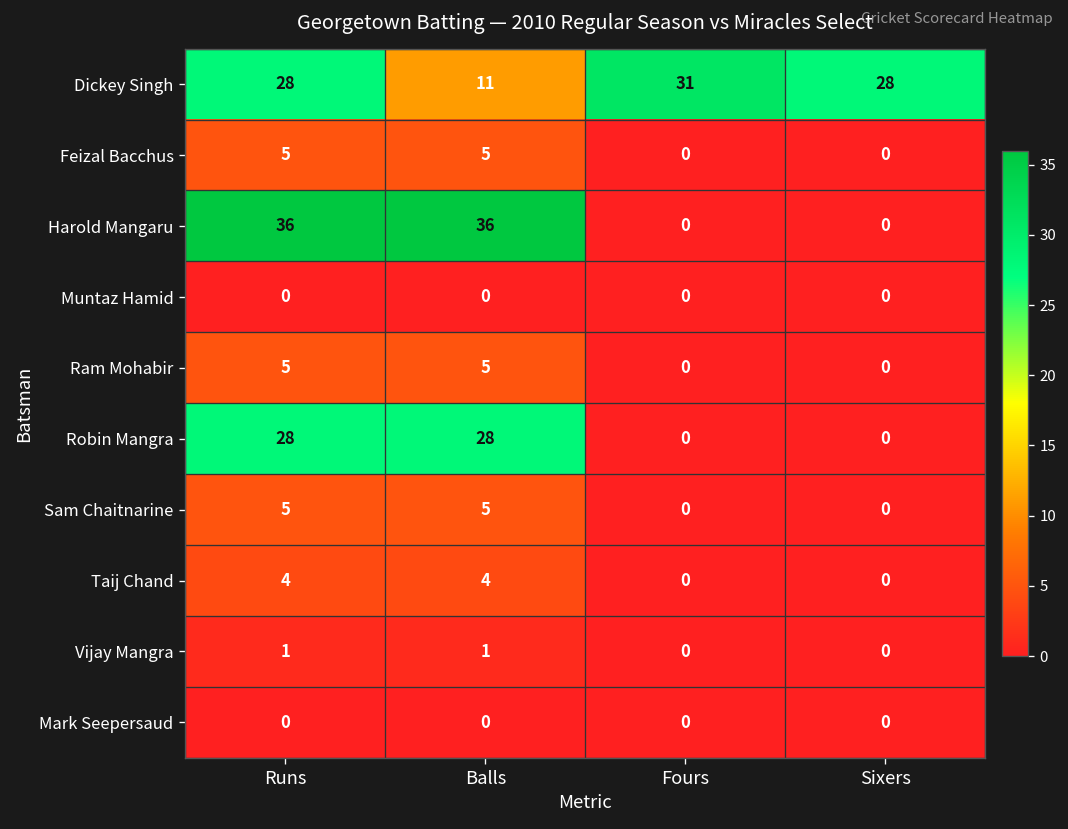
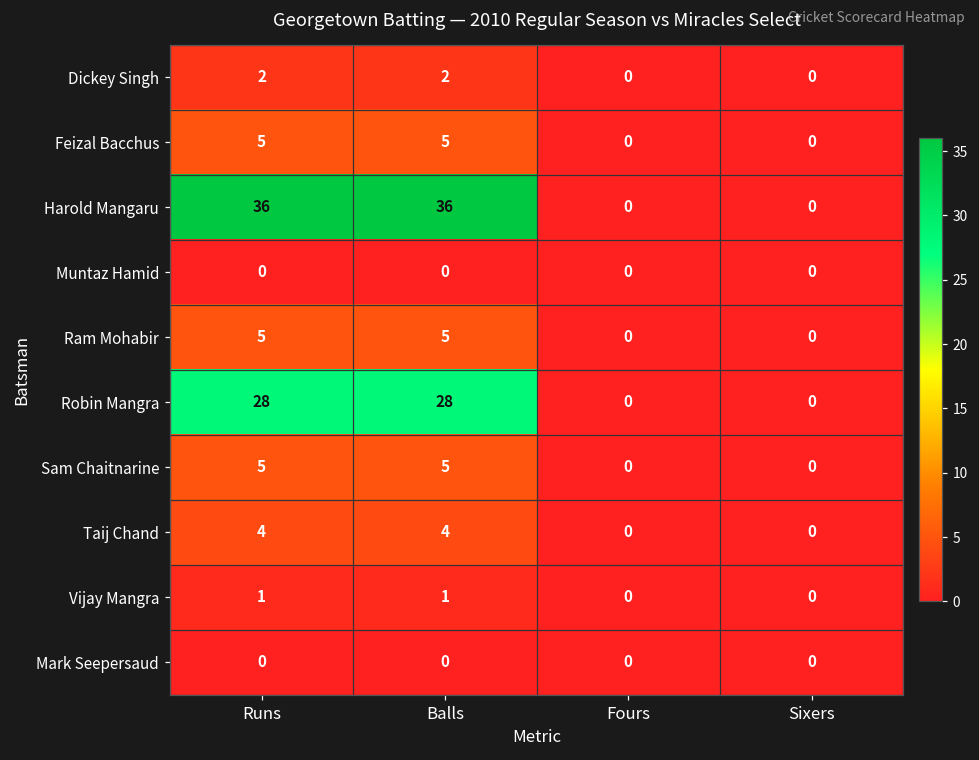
Dickey Singh, Runs: 28 -> 2
Dickey Singh, Balls: 11 -> 2
Dickey Singh, Fours: 31 -> 0
Dickey Singh, Sixers: 28 -> 0
